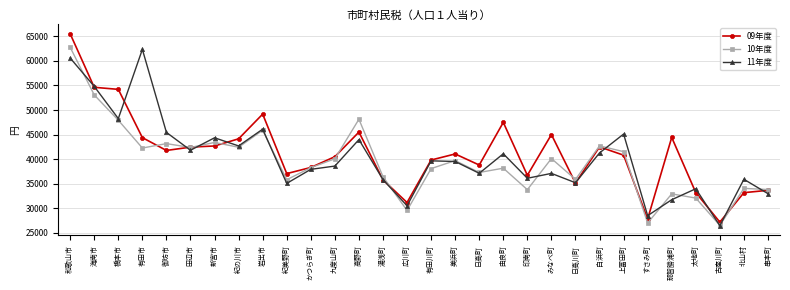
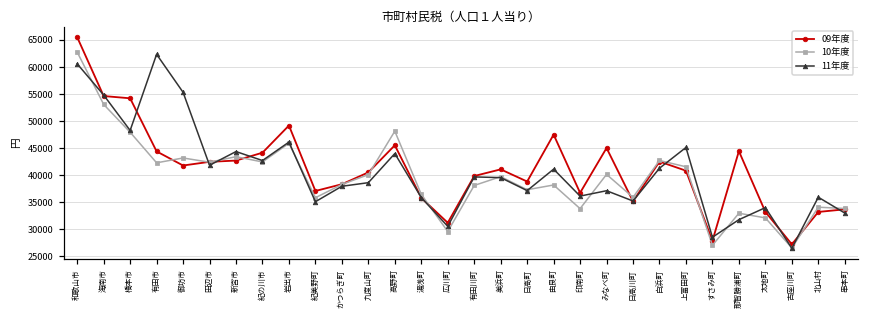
11年度, 御坊市: 45000 -> 55000
